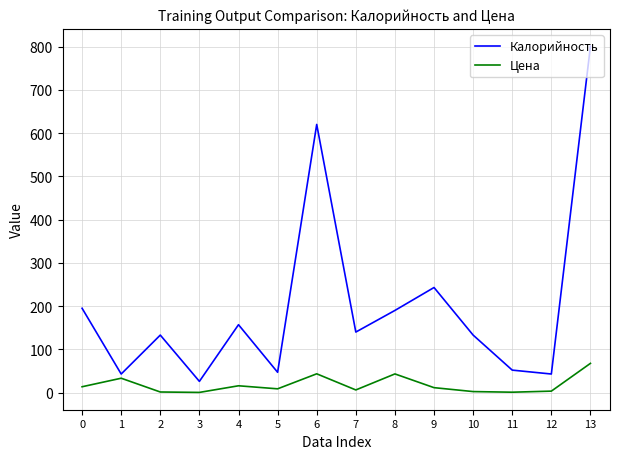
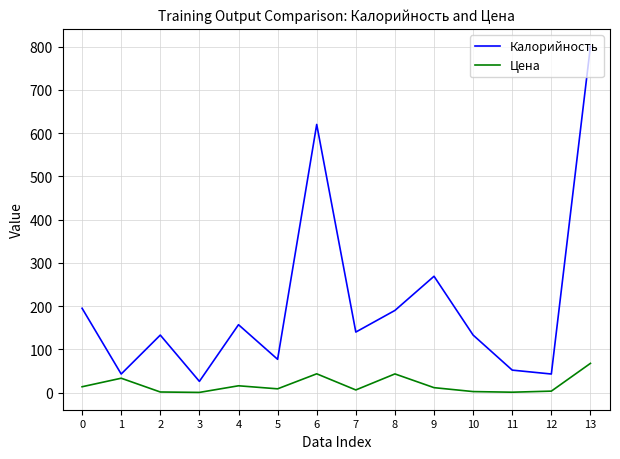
Калорийность, 5: 50 -> 80
Калорийность, 9: 240 -> 270
